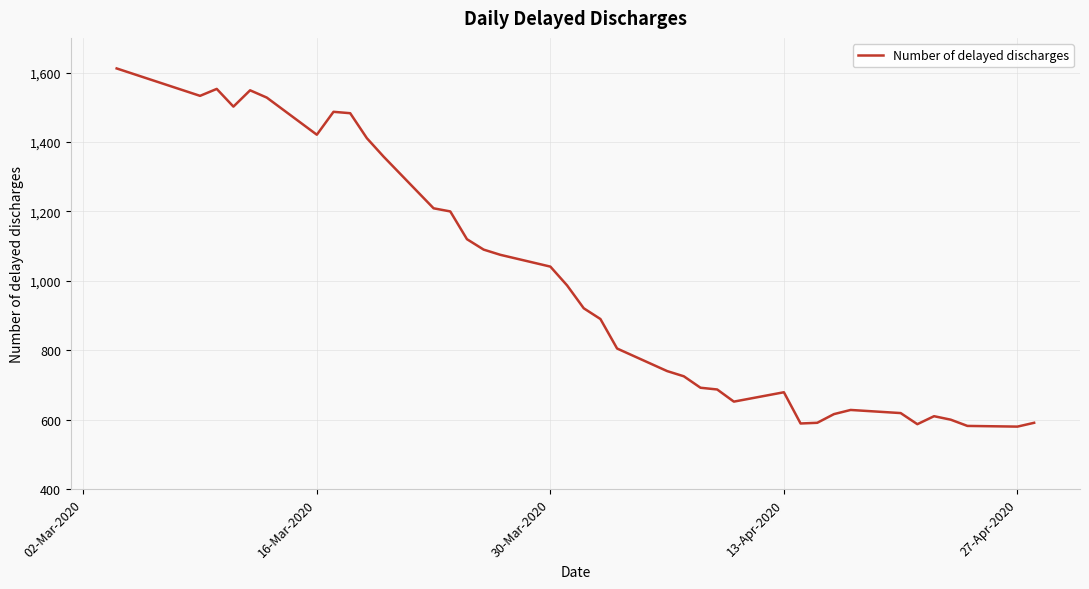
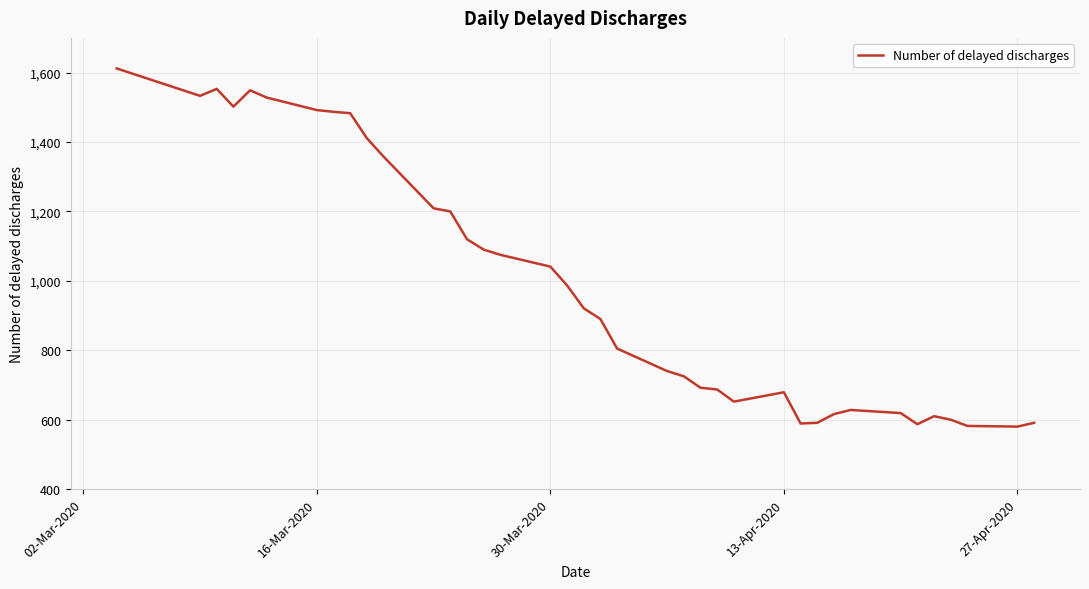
16-Mar-2020: 1,420 -> 1,490
